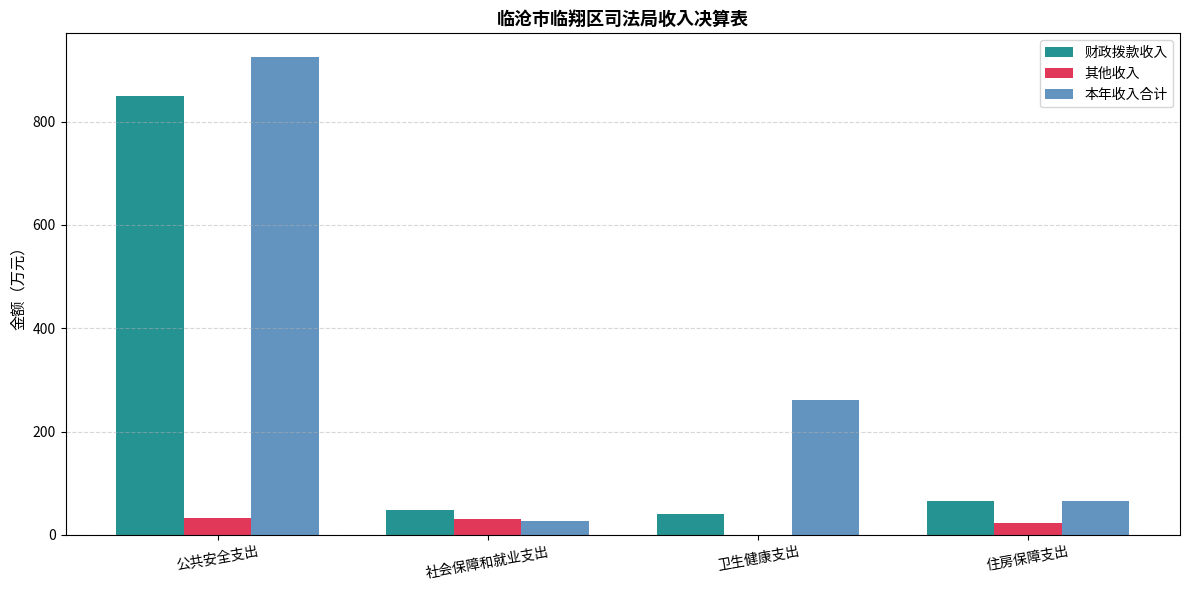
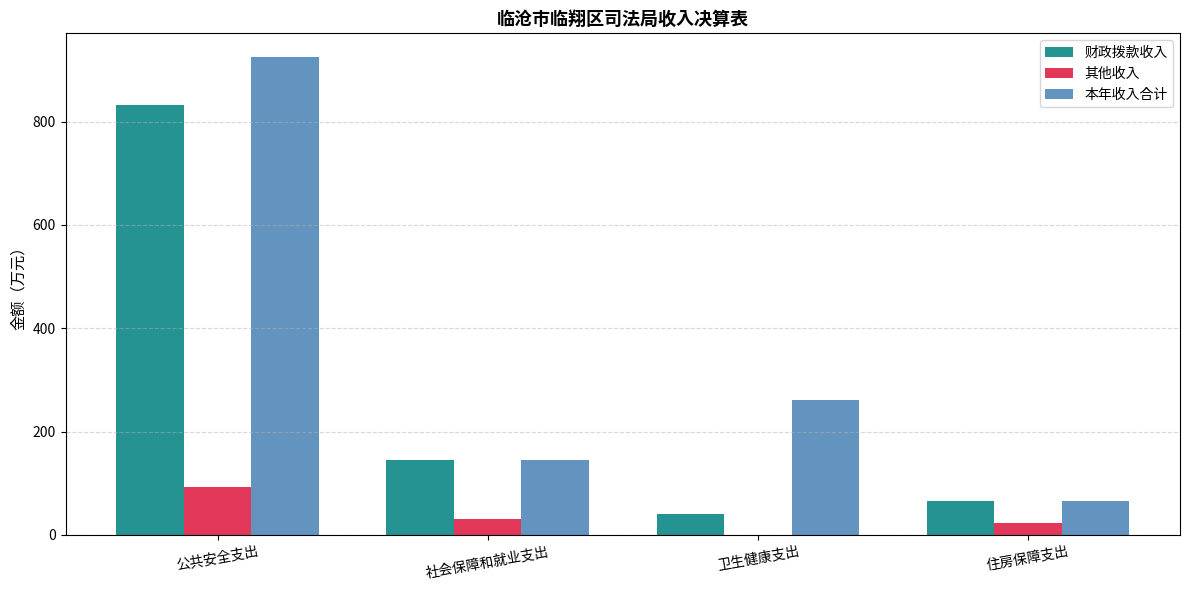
财政拨款收入, 公共安全支出: 850 -> 830
其他收入, 公共安全支出: 30 -> 90
财政拨款收入, 社会保障和就业支出: 50 -> 150
本年收入合计, 社会保障和就业支出: 30 -> 150
